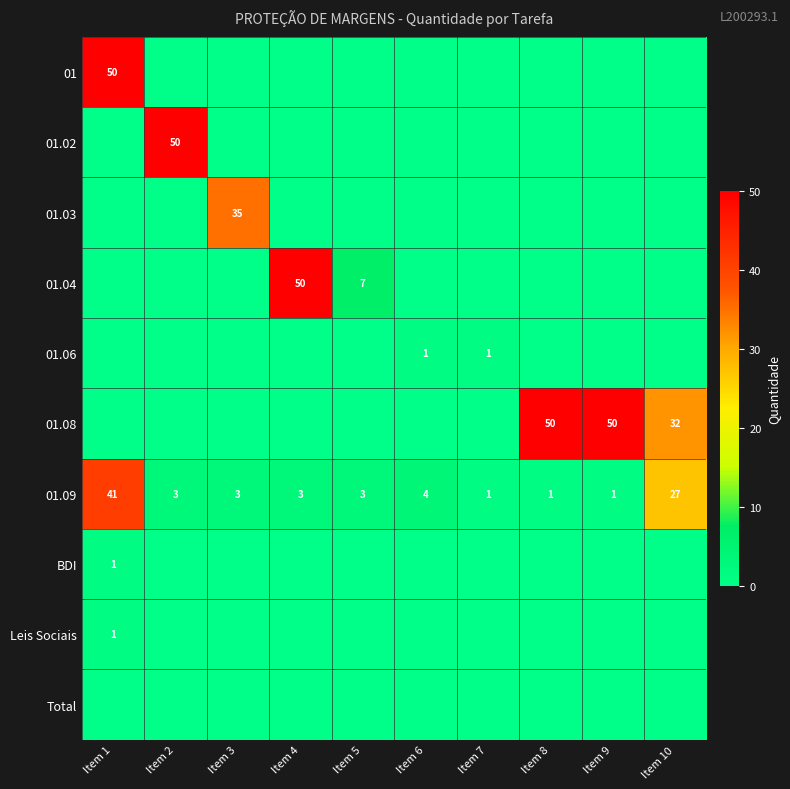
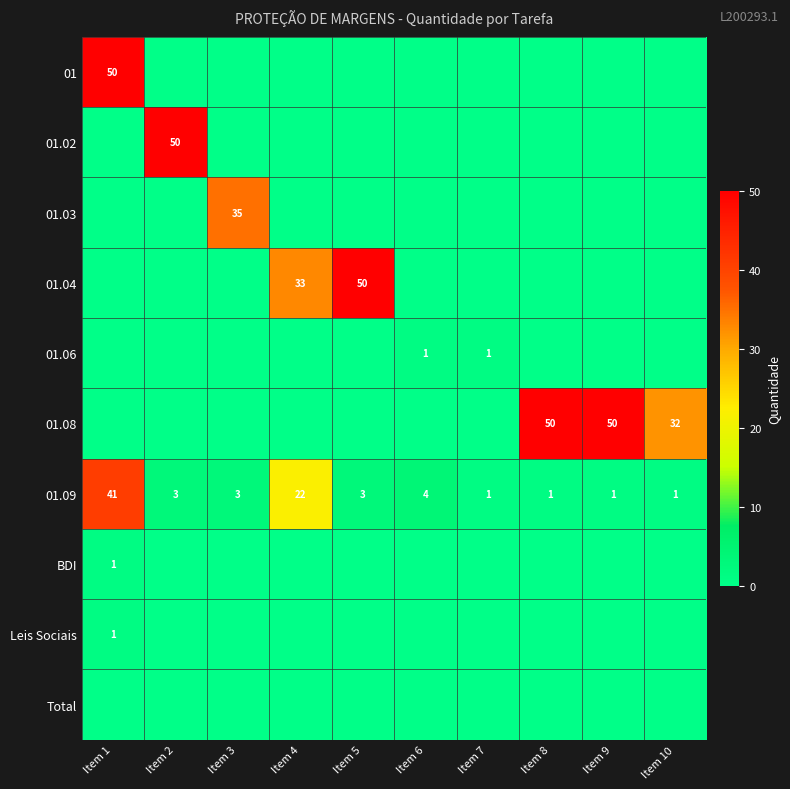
01.04, Item 4: 50 -> 33
01.04, Item 5: 7 -> 50
01.09, Item 4: 3 -> 22
01.09, Item 10: 27 -> 1
